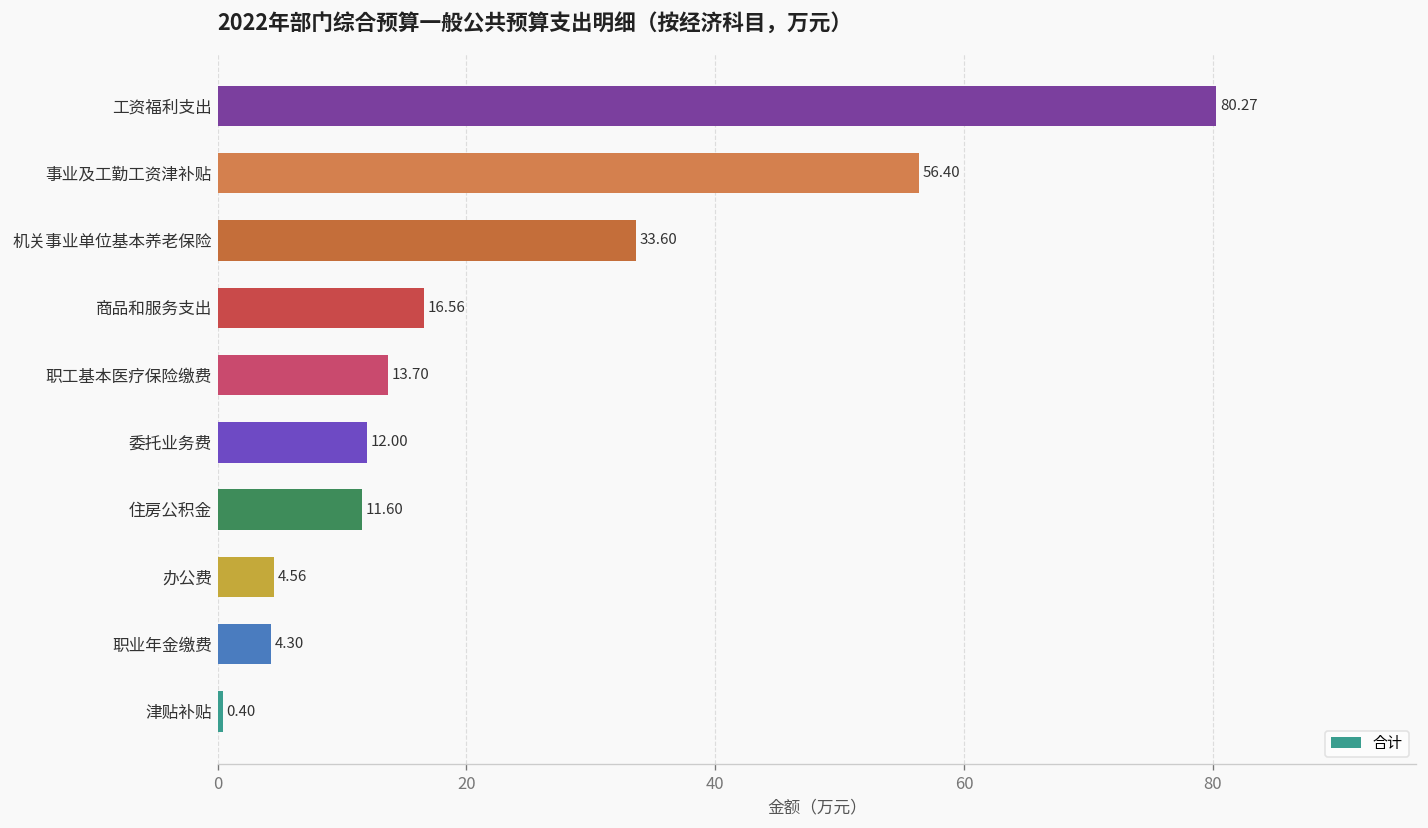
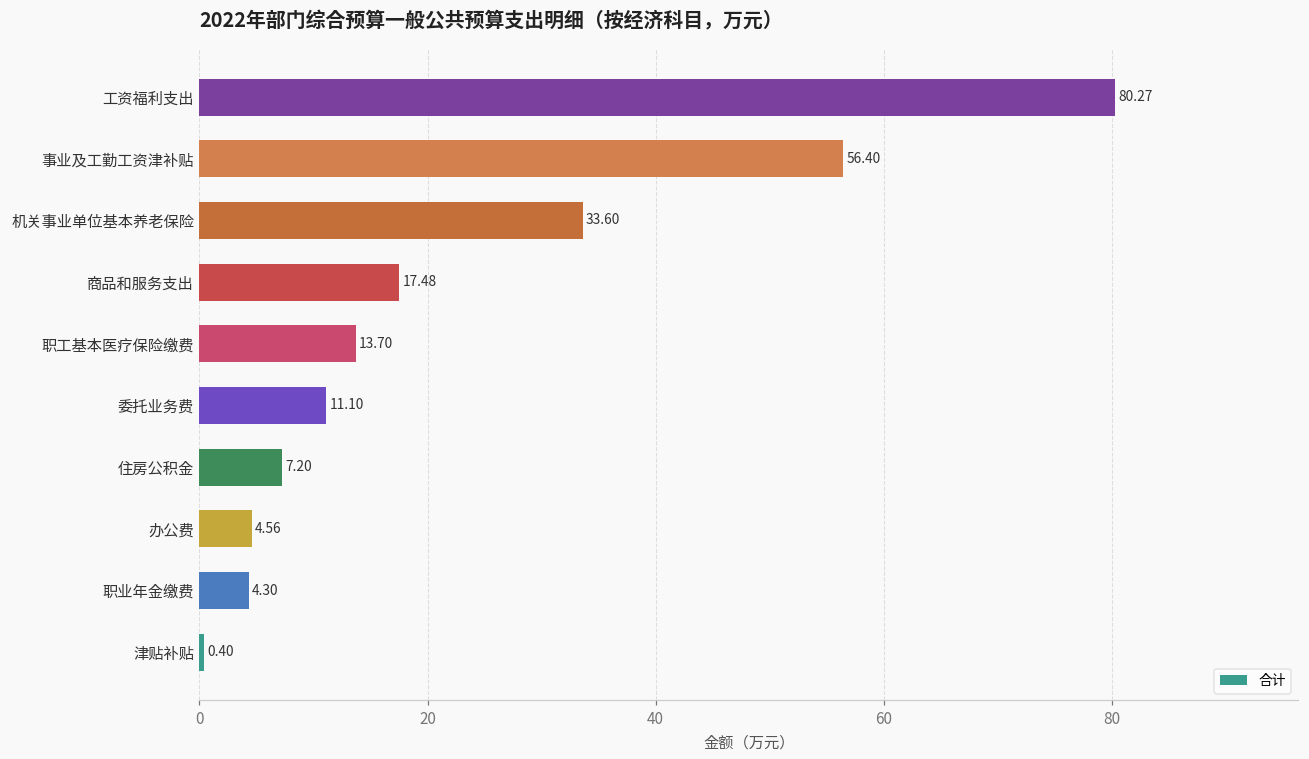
商品和服务支出: 16.56 -> 17.48
委托业务费: 12.00 -> 11.10
住房公积金: 11.60 -> 7.20
